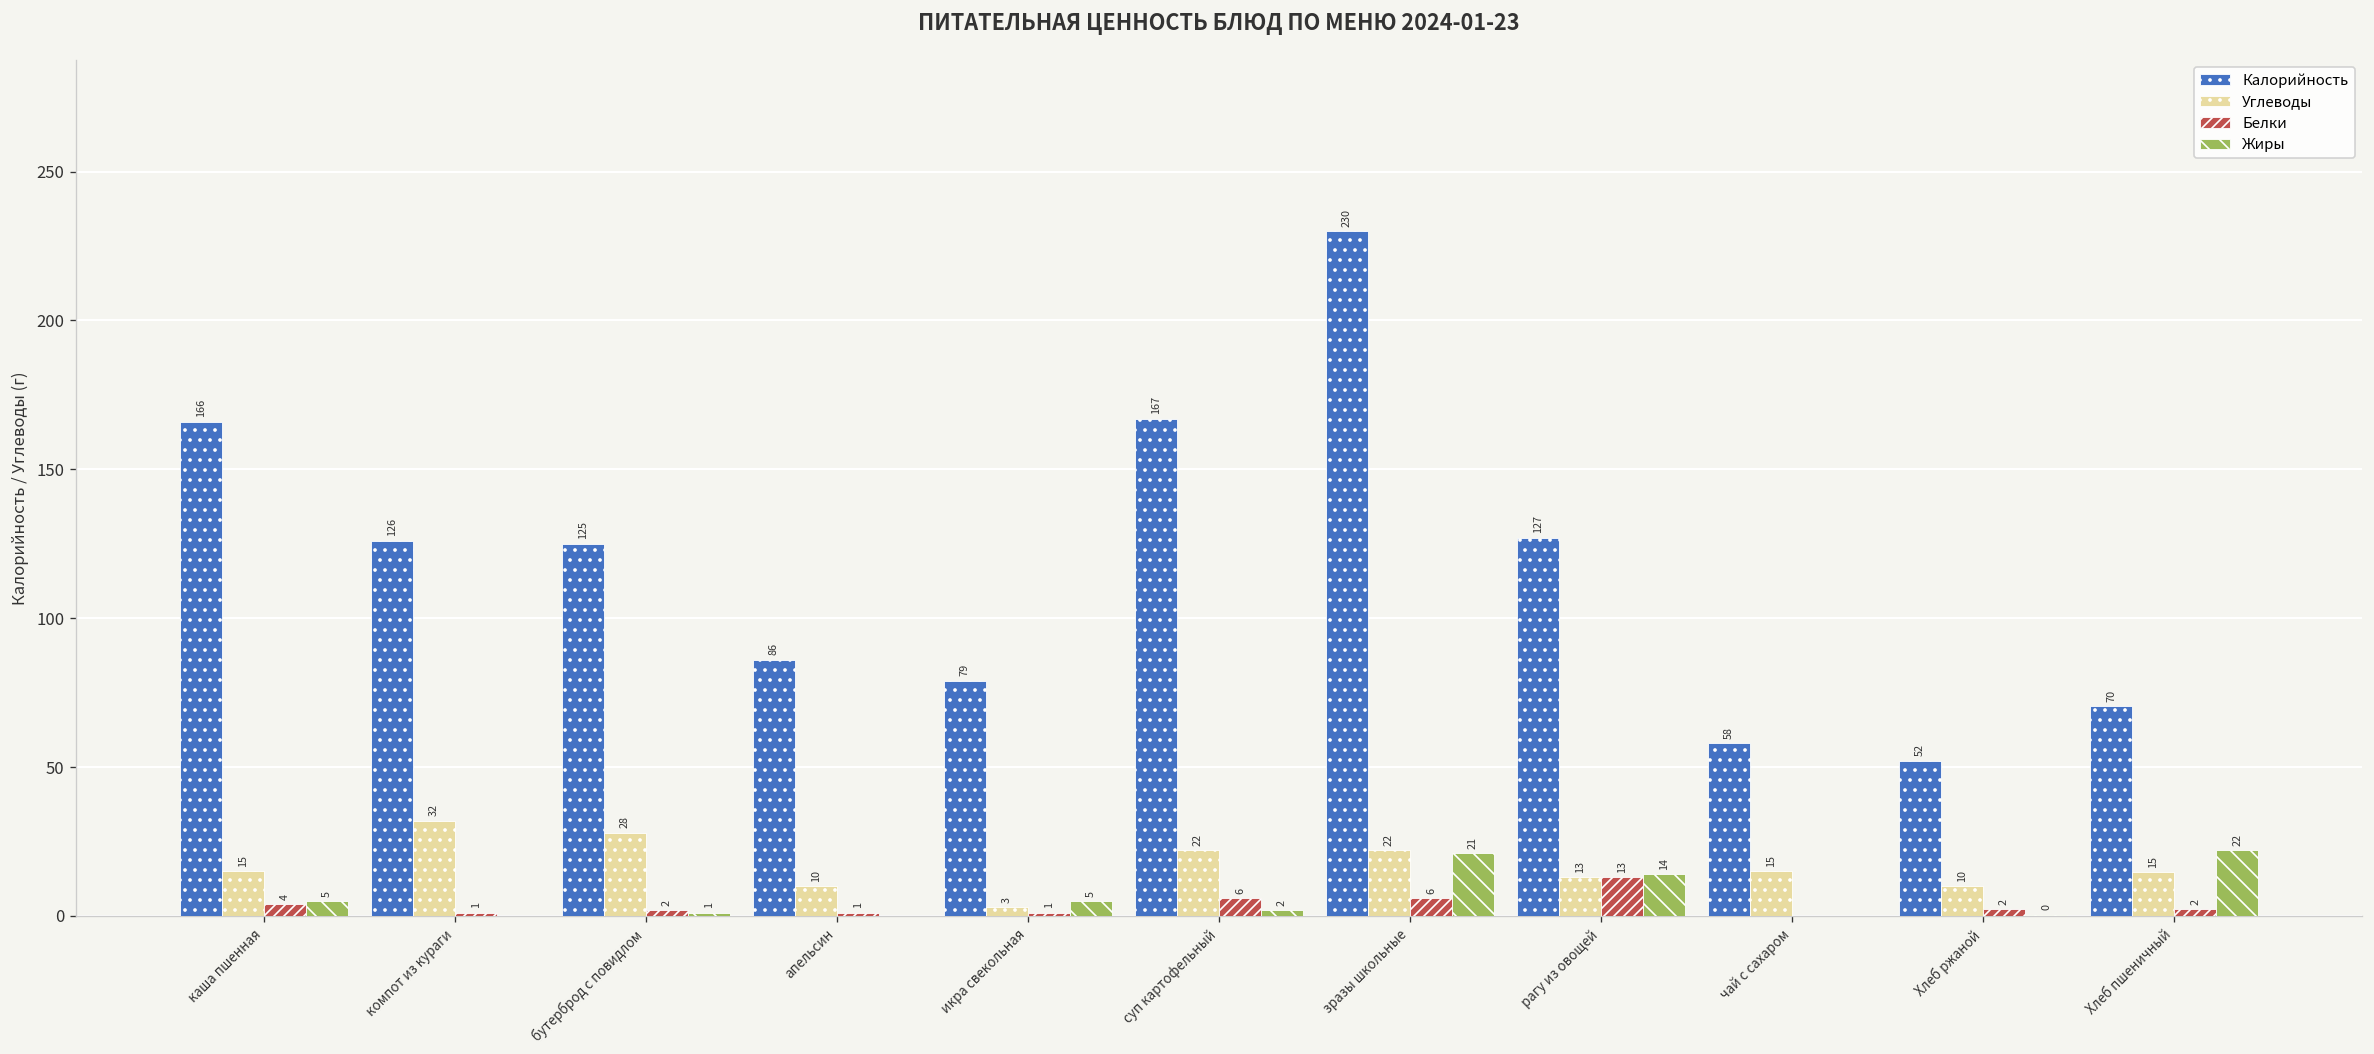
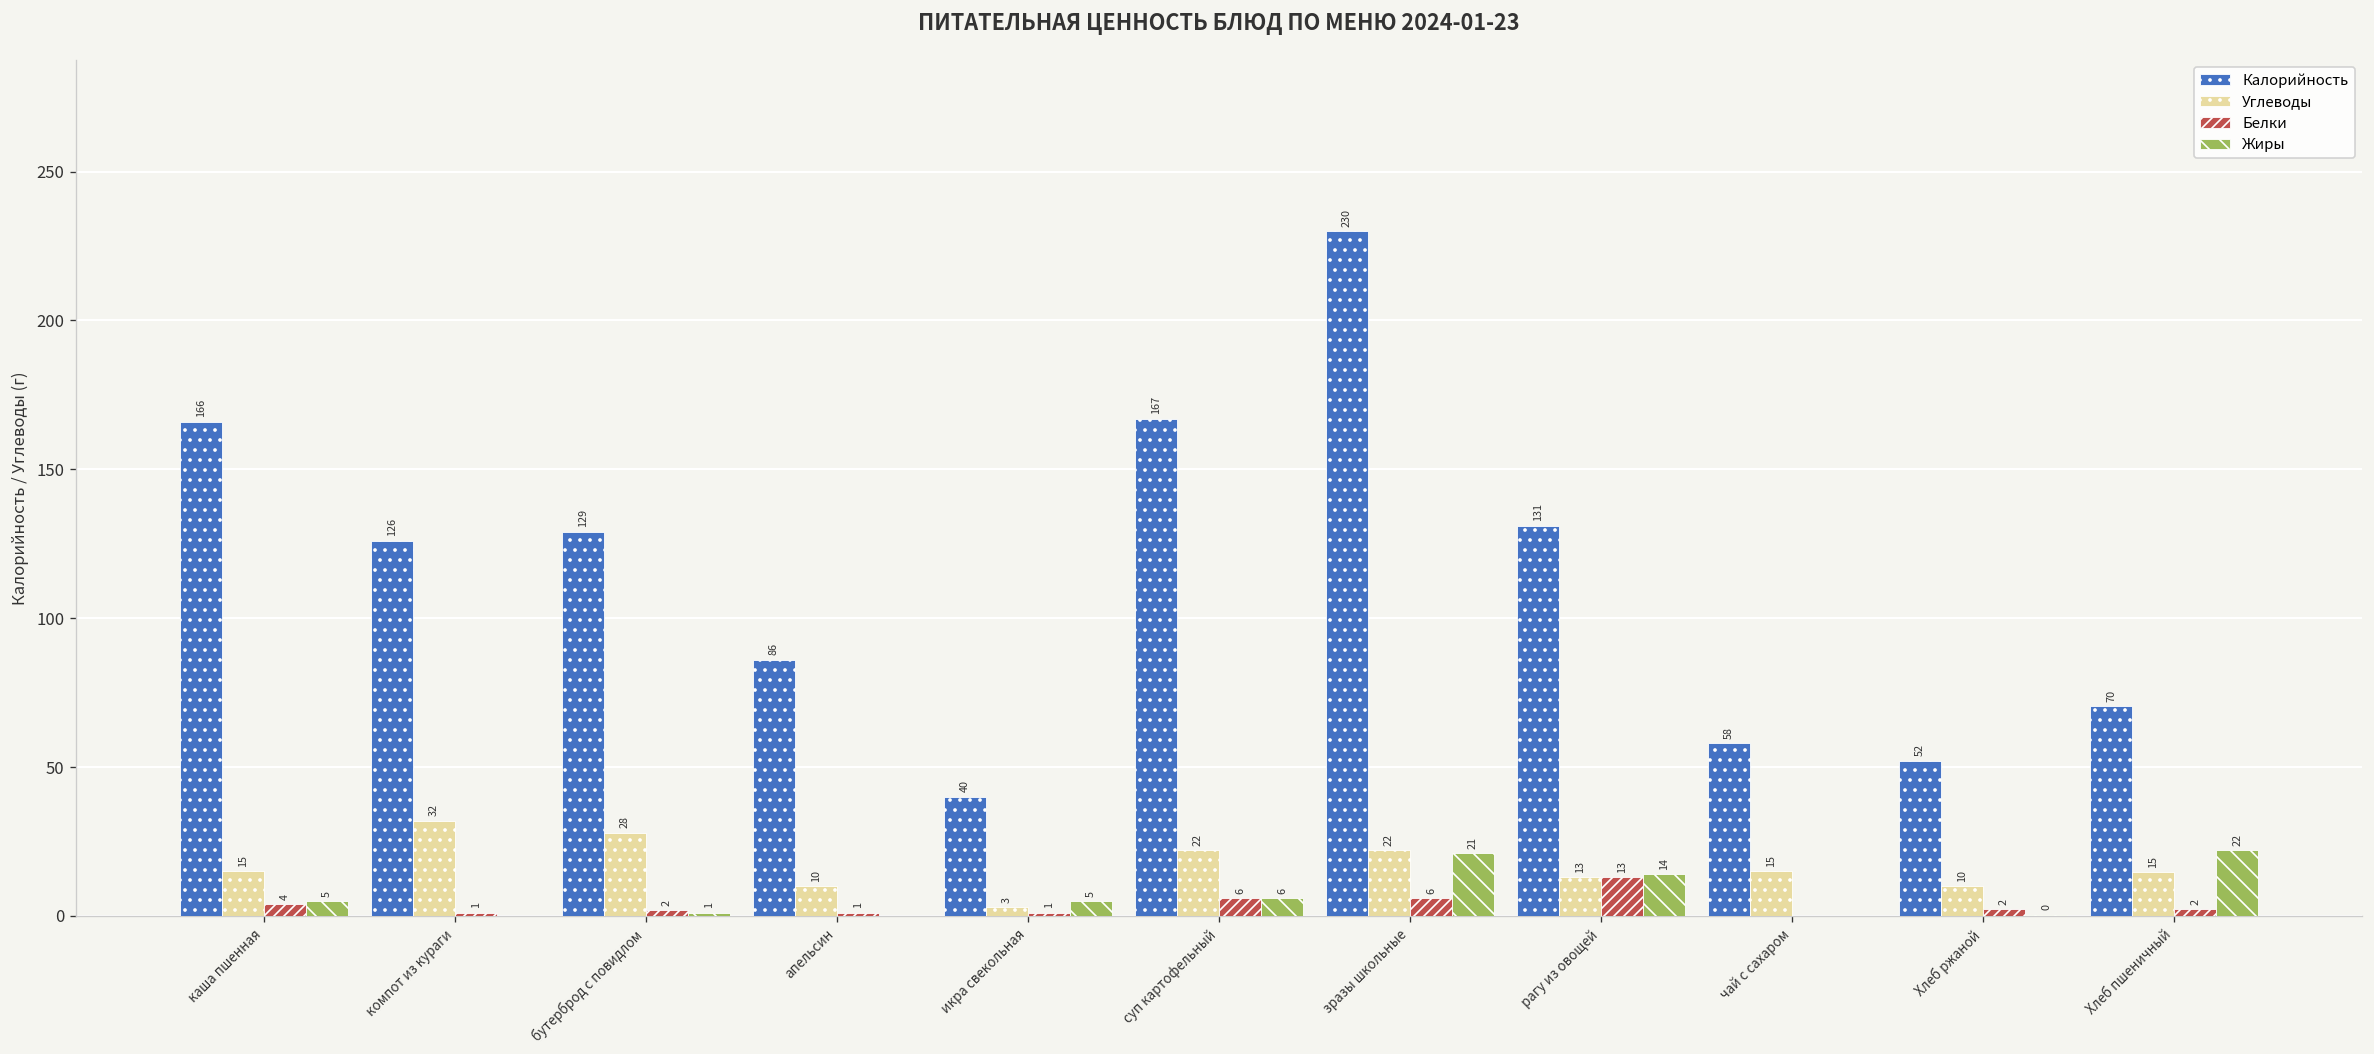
Калорийность, бутерброд с повидлом: 125 -> 129
Калорийность, икра свекольная: 79 -> 40
Жиры, суп картофельный: 2 -> 6
Калорийность, рагу из овощей: 127 -> 131
